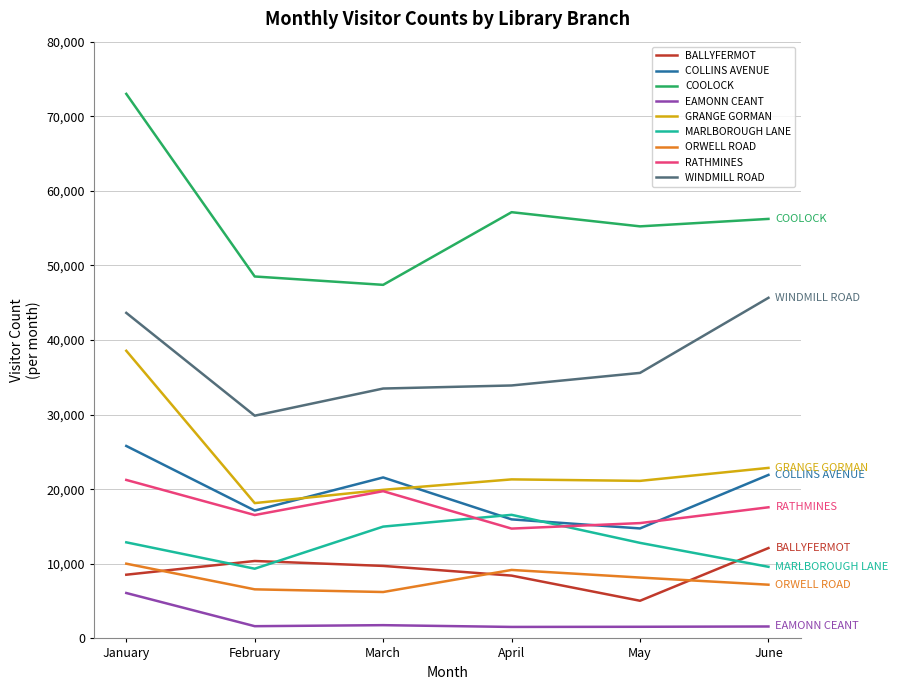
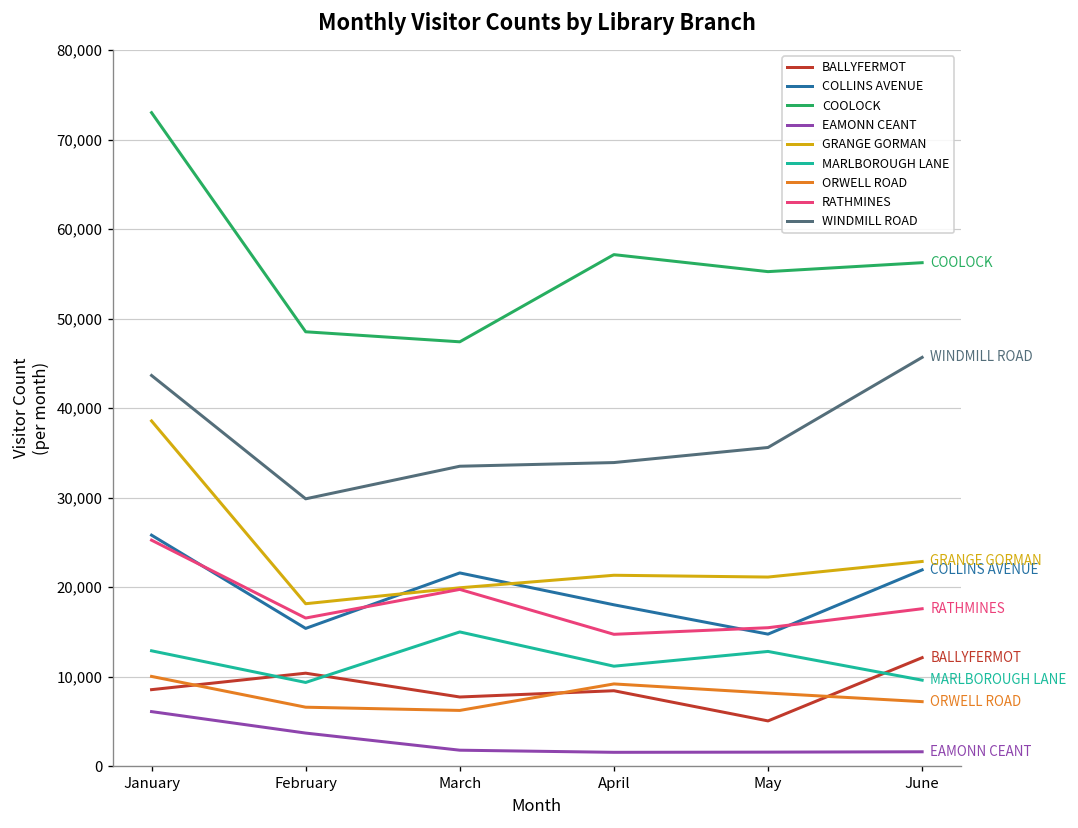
RATHMINES, January: 21,000 -> 25,000
COLLINS AVENUE, February: 17,000 -> 15,000
EAMONN CEANT, February: 2,000 -> 4,000
BALLYFERMOT, March: 10,000 -> 8,000
COLLINS AVENUE, April: 16,000 -> 18,000
MARLBOROUGH LANE, April: 17,000 -> 11,000
